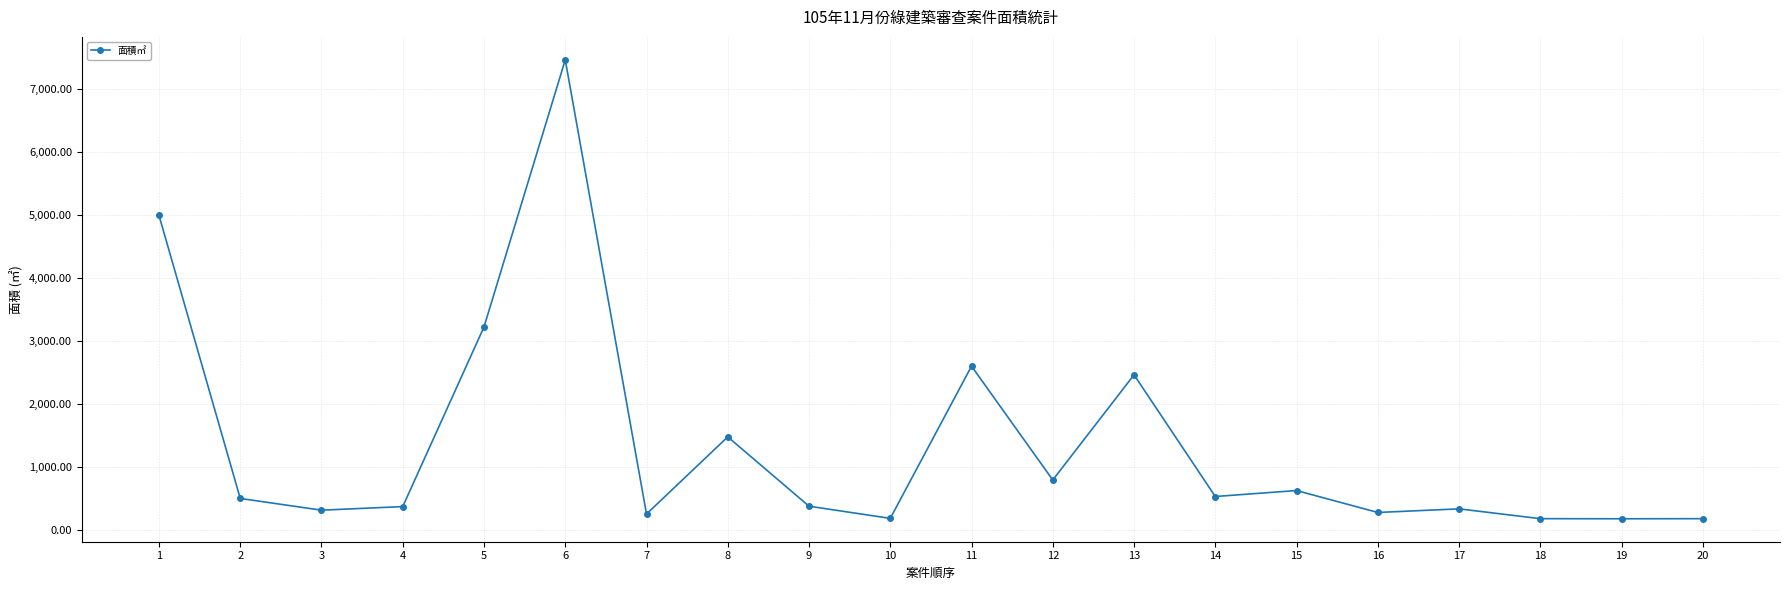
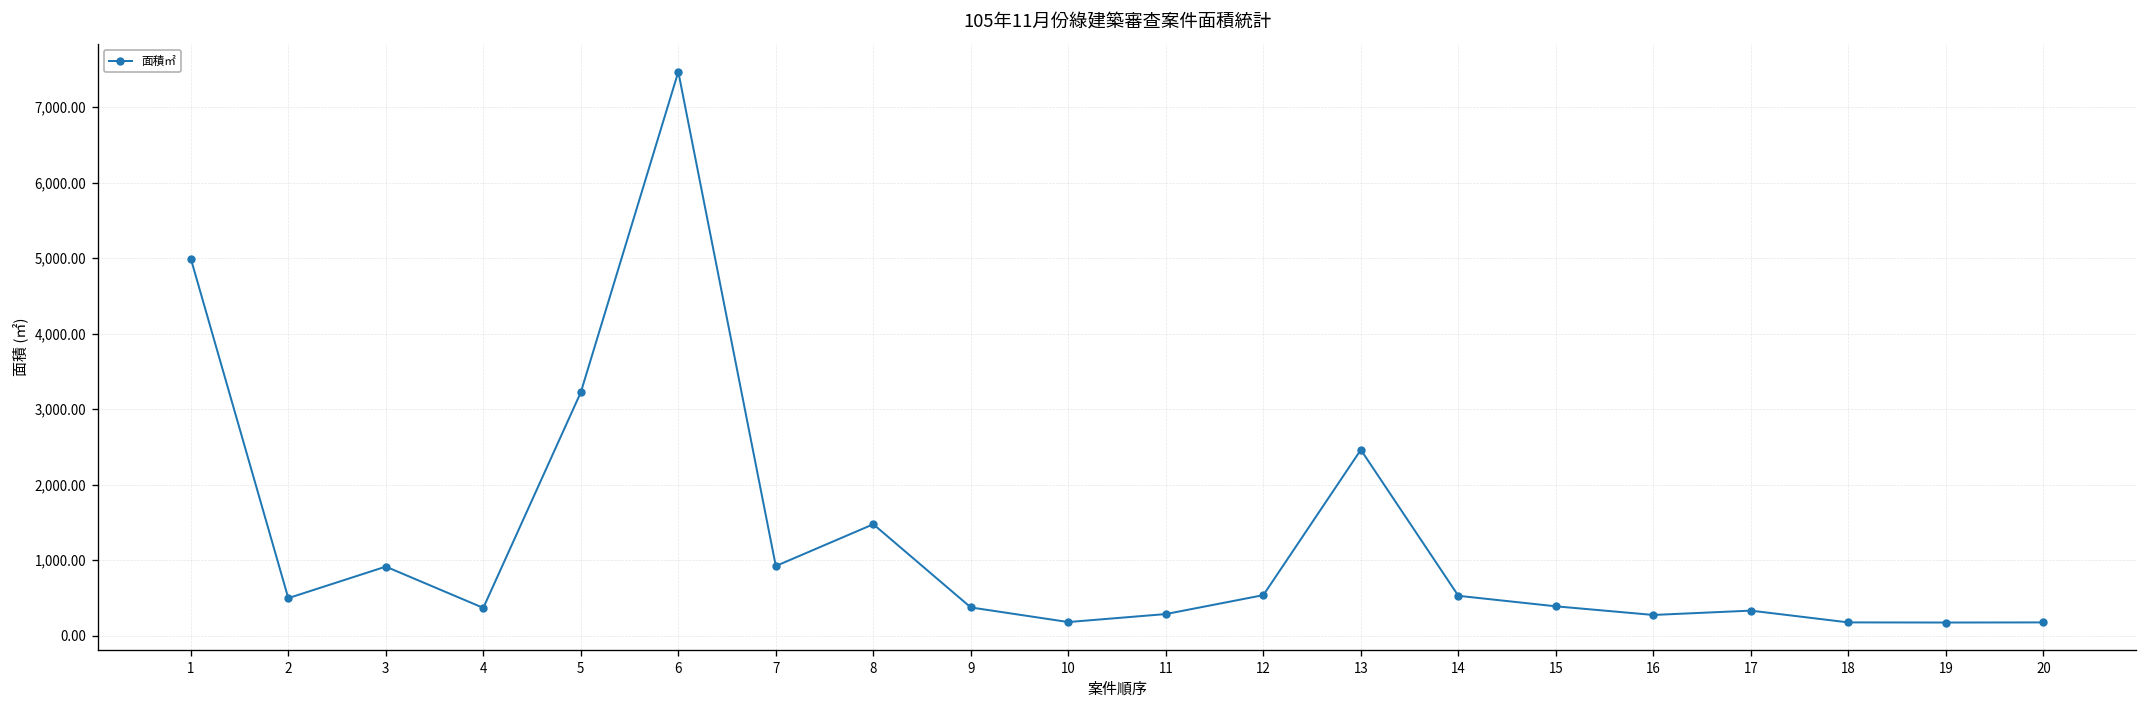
3: 300 -> 900
7: 300 -> 900
11: 2,600 -> 300
12: 800 -> 500
15: 600 -> 400
